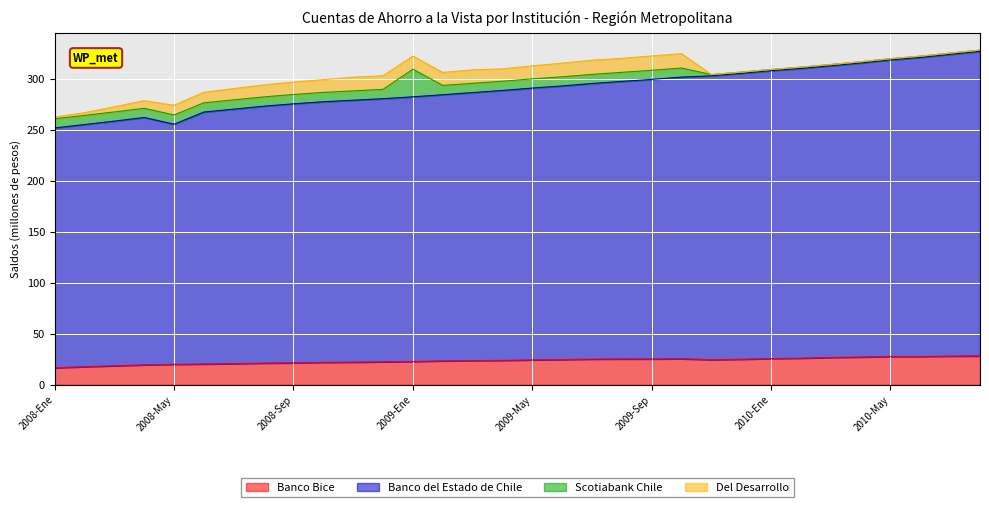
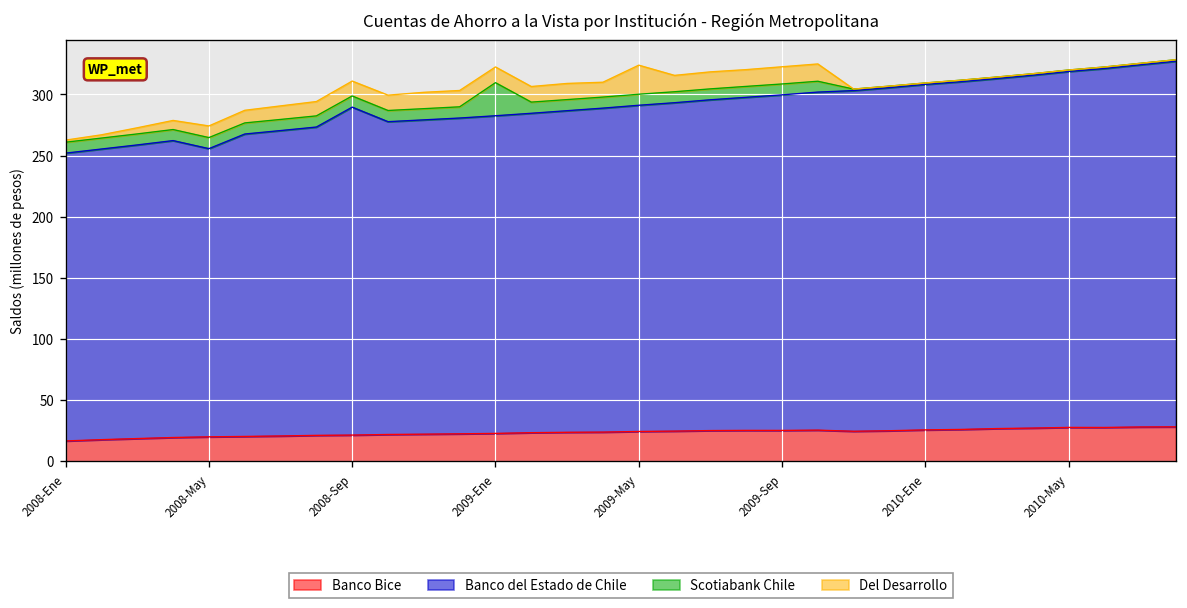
Banco del Estado de Chile, 2008-Sep: 254 -> 268
Del Desarrollo, 2009-May: 13 -> 24
